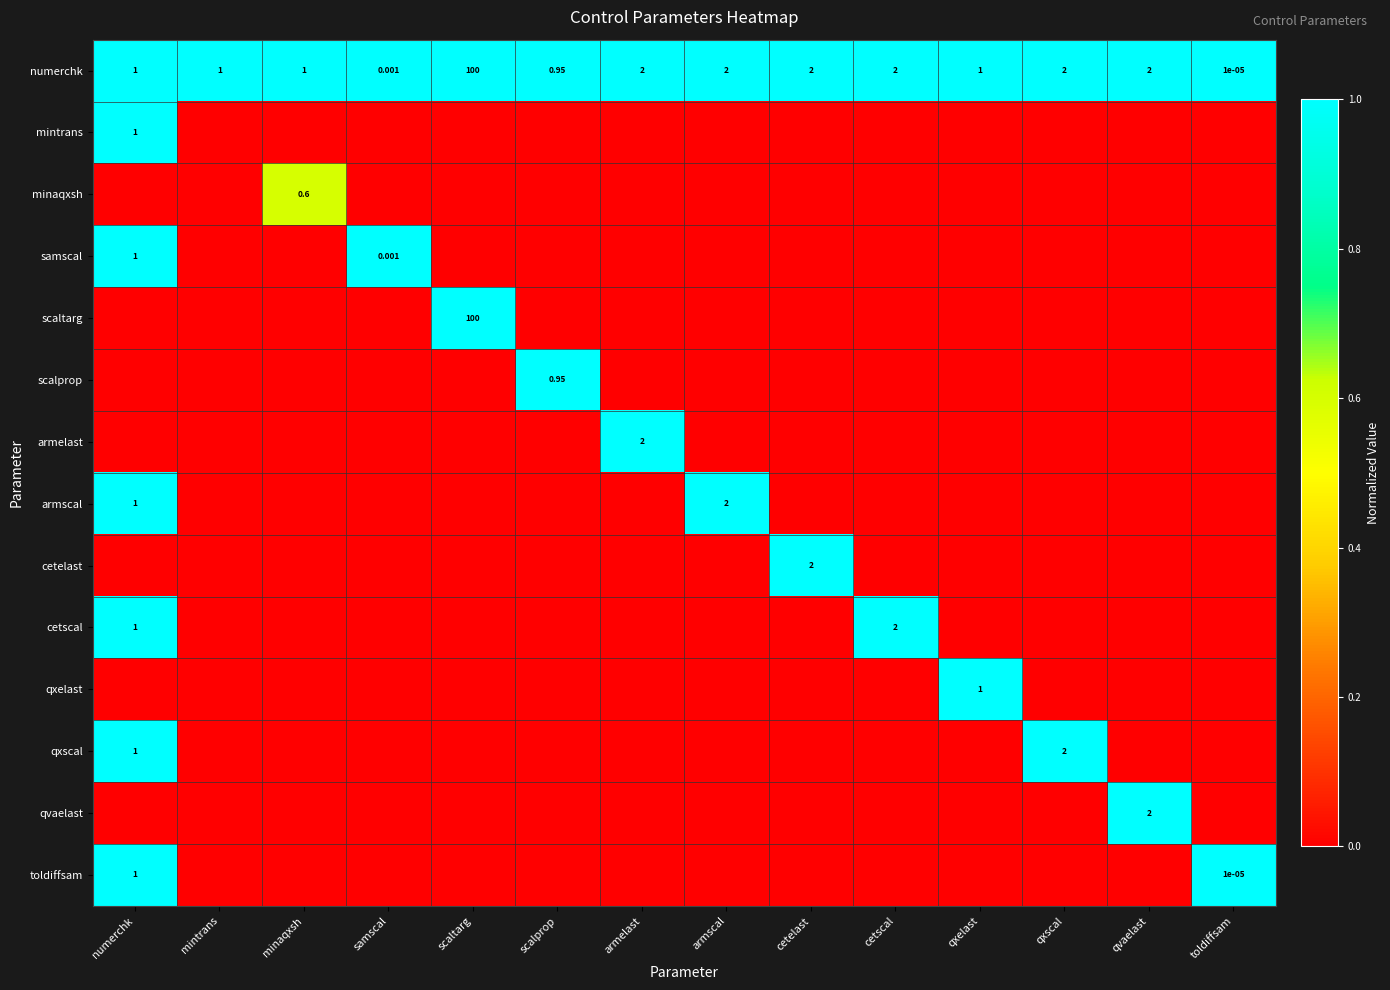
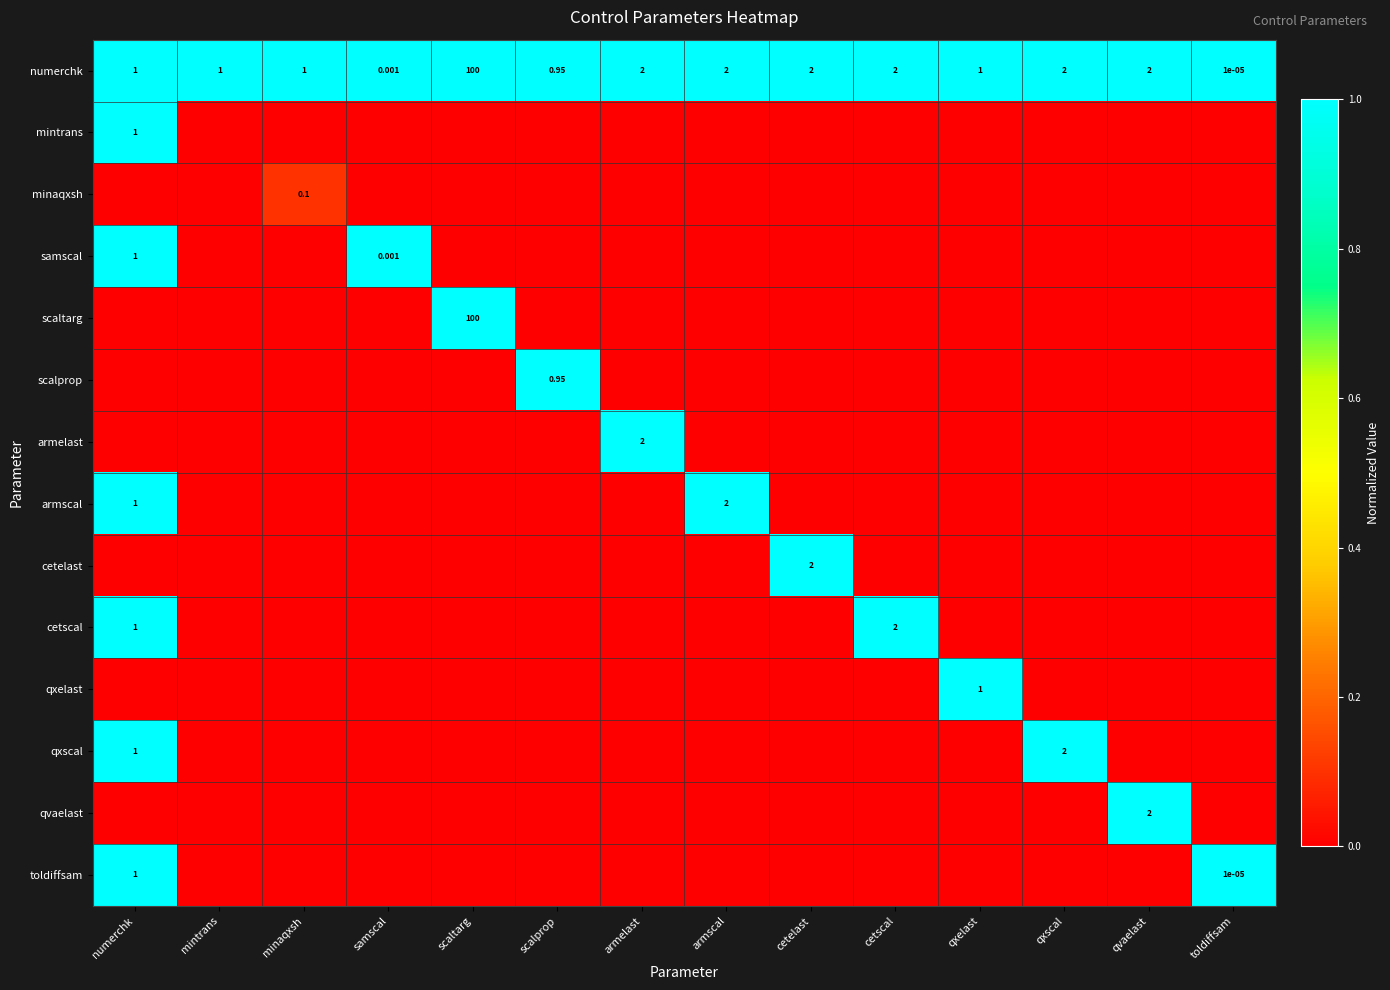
minaqxsh, minaqxsh: 0.6 -> 0.1
